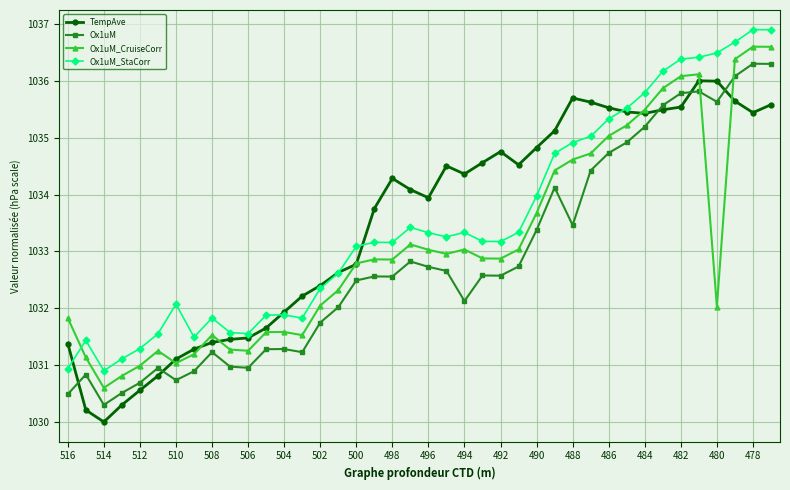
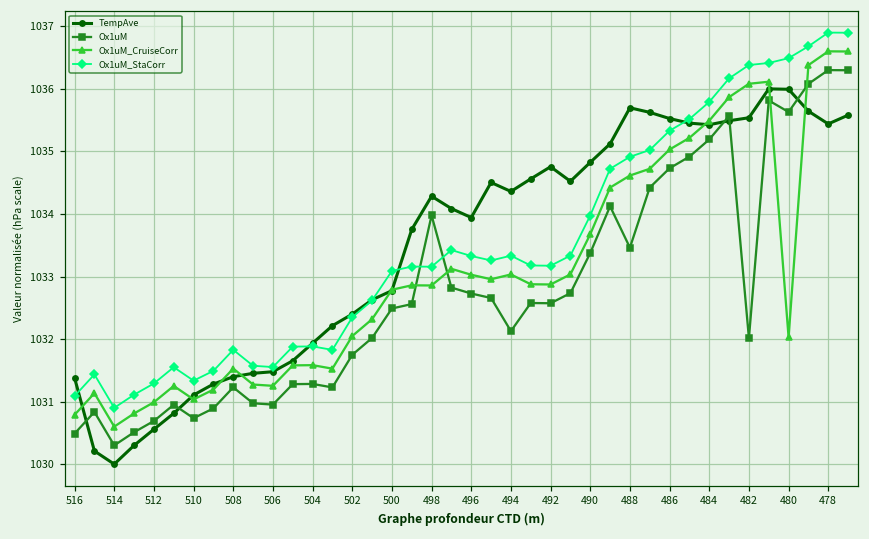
Ox1uM_CruiseCorr, 516: 1031.8 -> 1030.8
Ox1uM_StaCorr, 516: 1030.9 -> 1031.1
Ox1uM_StaCorr, 510: 1032.1 -> 1031.3
Ox1uM, 498: 1032.6 -> 1034.0
Ox1uM, 482: 1035.8 -> 1032.0
